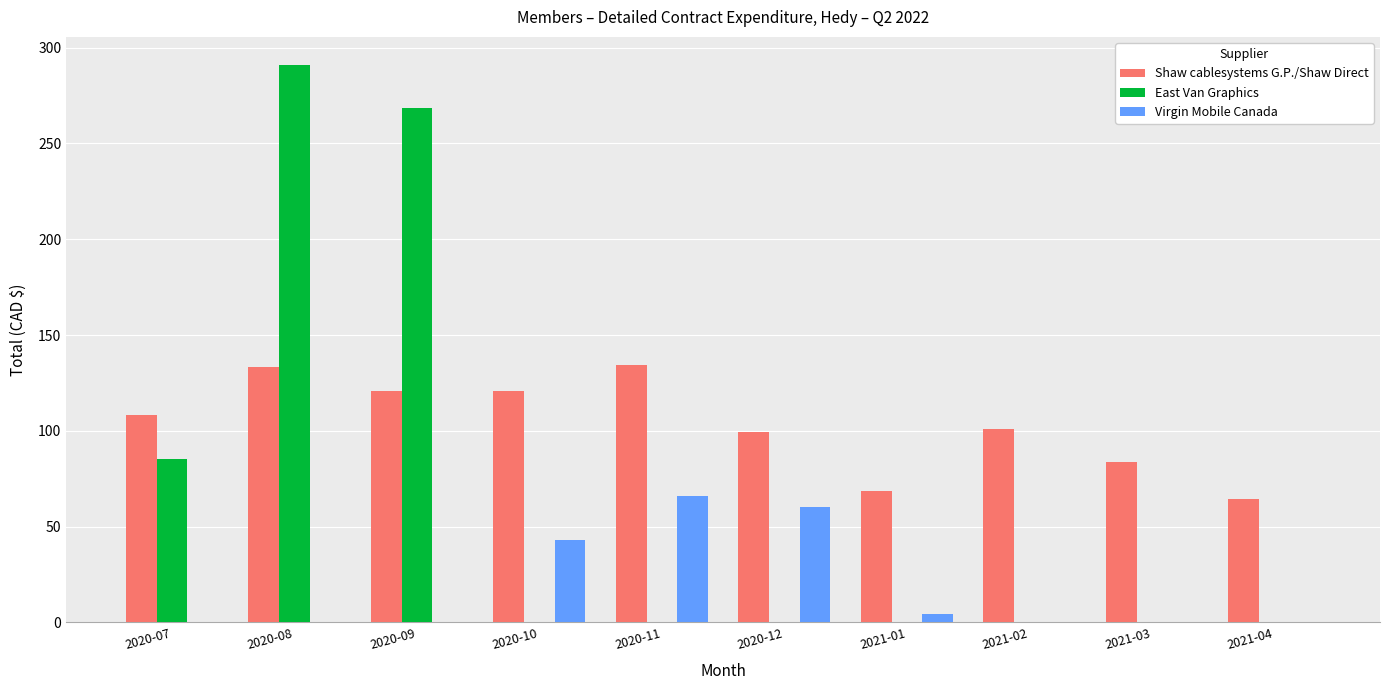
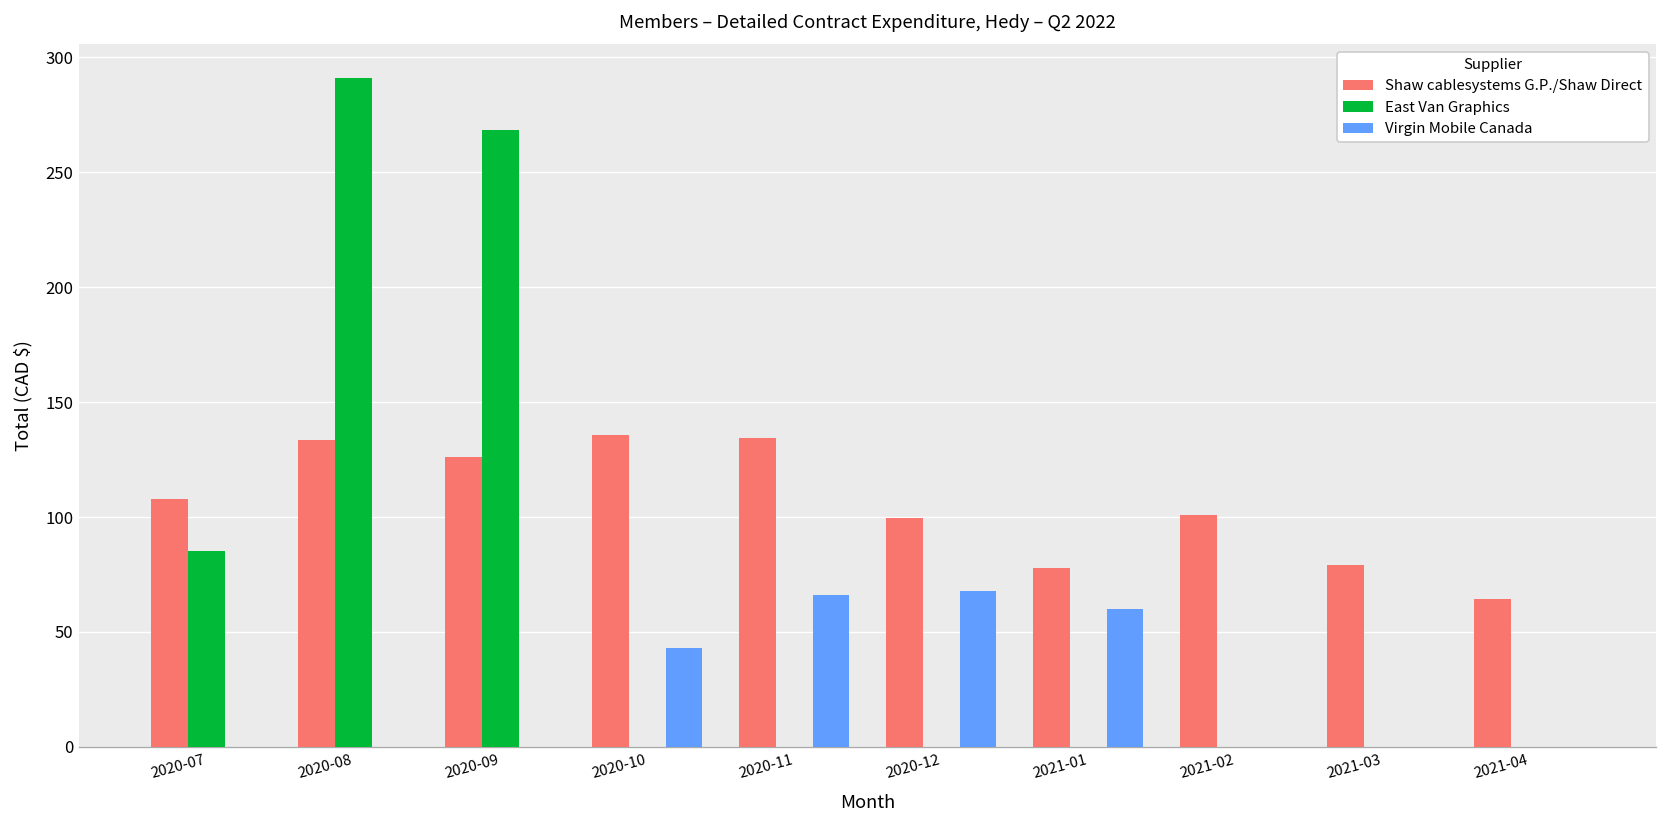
Shaw cablesystems G.P./Shaw Direct, 2020-09: 121 -> 126
Shaw cablesystems G.P./Shaw Direct, 2020-10: 121 -> 136
Virgin Mobile Canada, 2020-12: 60 -> 68
Shaw cablesystems G.P./Shaw Direct, 2021-01: 69 -> 78
Virgin Mobile Canada, 2021-01: 5 -> 60
Shaw cablesystems G.P./Shaw Direct, 2021-03: 84 -> 79
